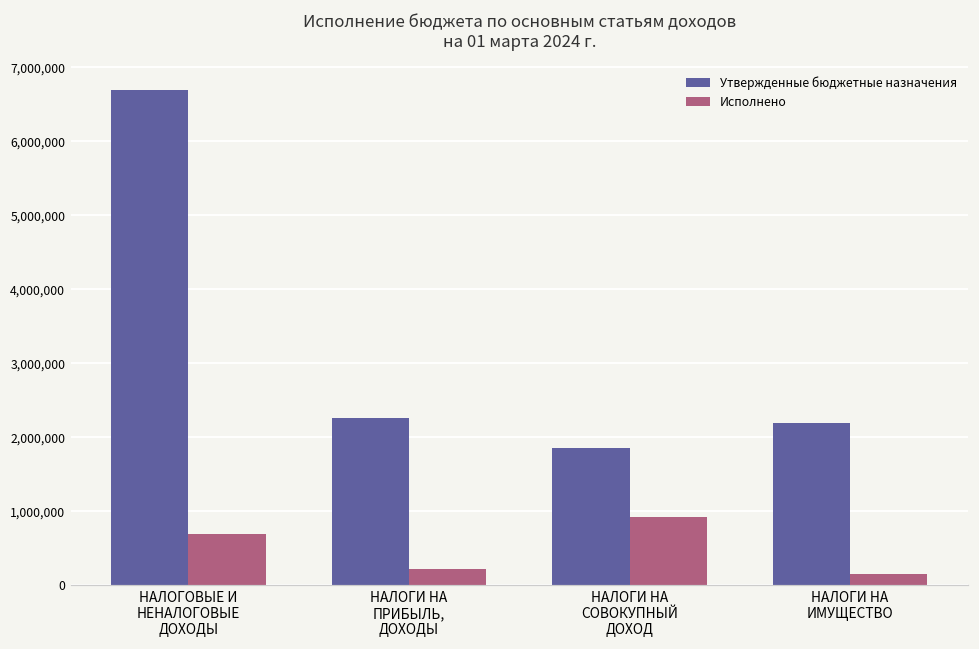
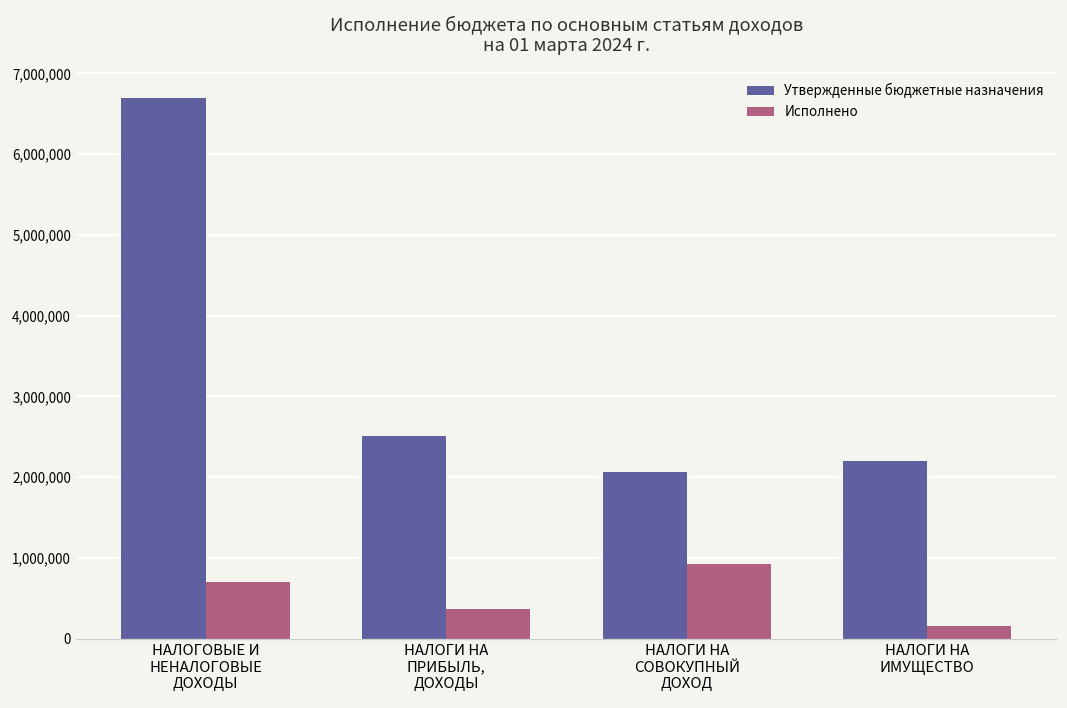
Утвержденные бюджетные назначения, НАЛОГИ НА ПРИБЫЛЬ, ДОХОДЫ: 2,300,000 -> 2,500,000
Исполнено, НАЛОГИ НА ПРИБЫЛЬ, ДОХОДЫ: 200,000 -> 400,000
Утвержденные бюджетные назначения, НАЛОГИ НА СОВОКУПНЫЙ ДОХОД: 1,900,000 -> 2,100,000
